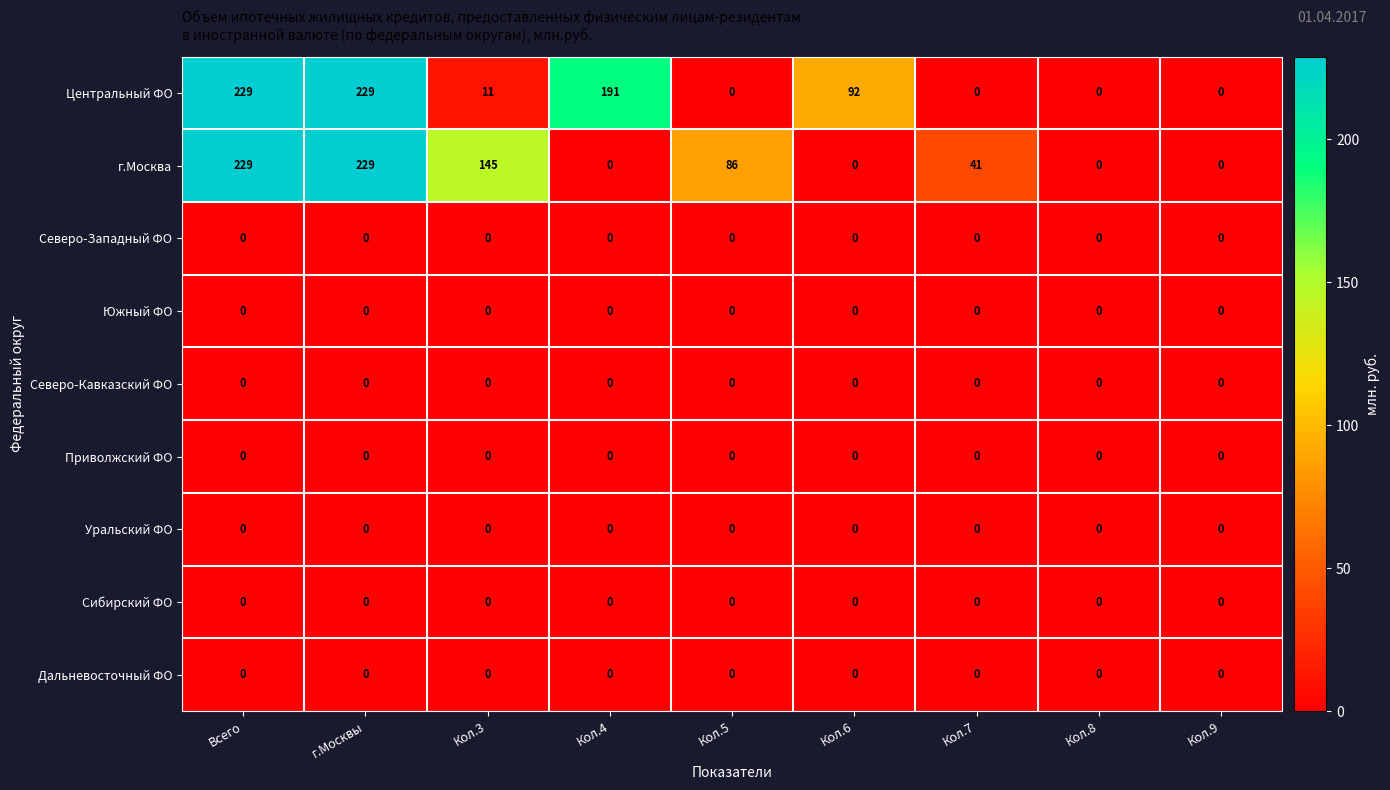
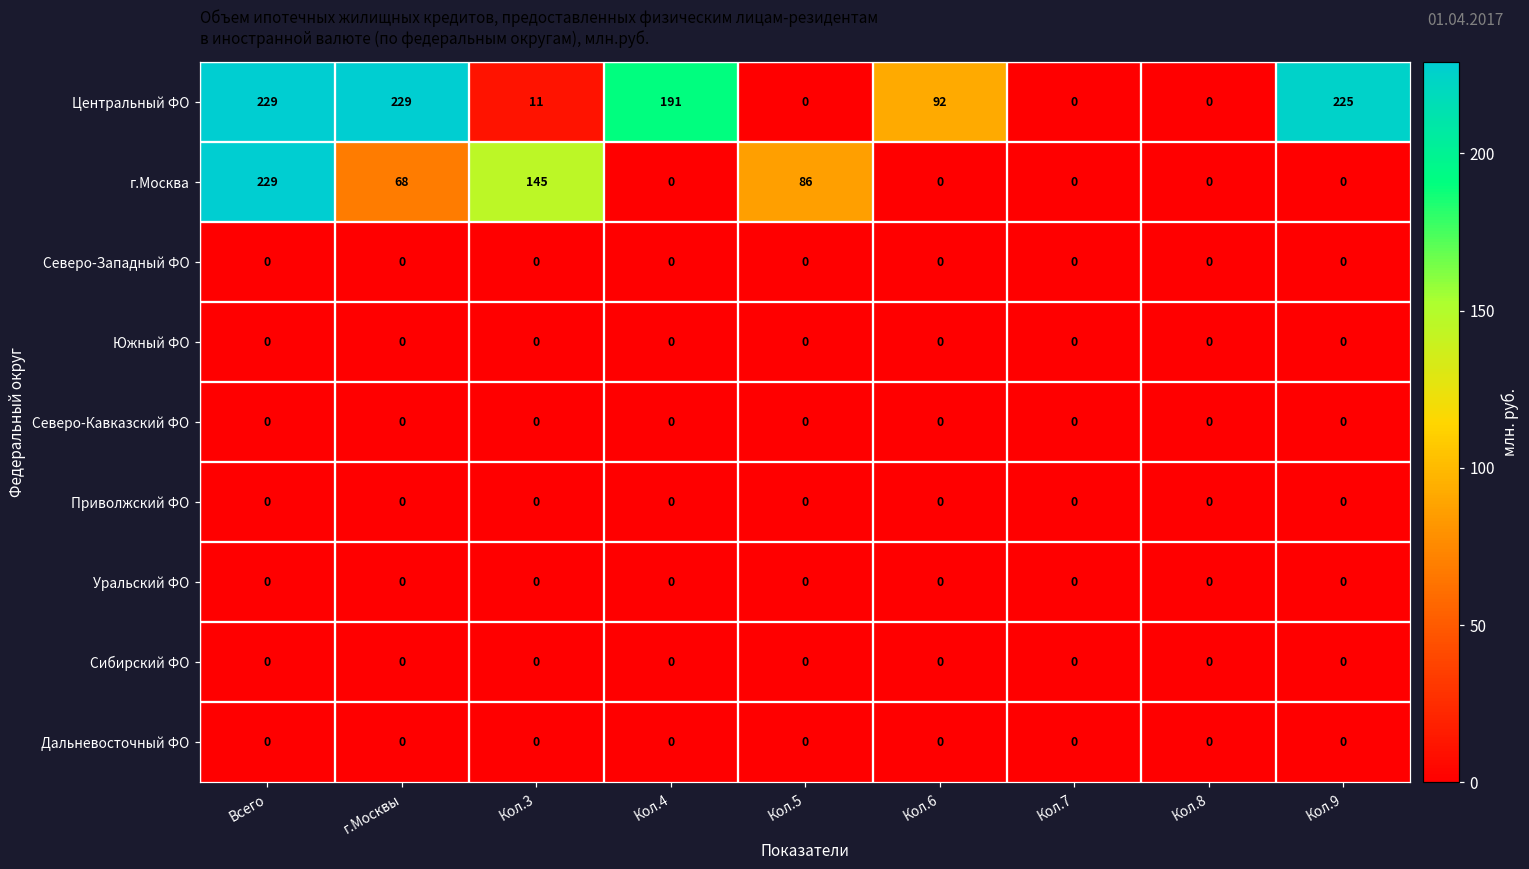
Центральный ФО, Кол.9: 0 -> 225
г.Москва, г.Москвы: 229 -> 68
г.Москва, Кол.7: 41 -> 0
